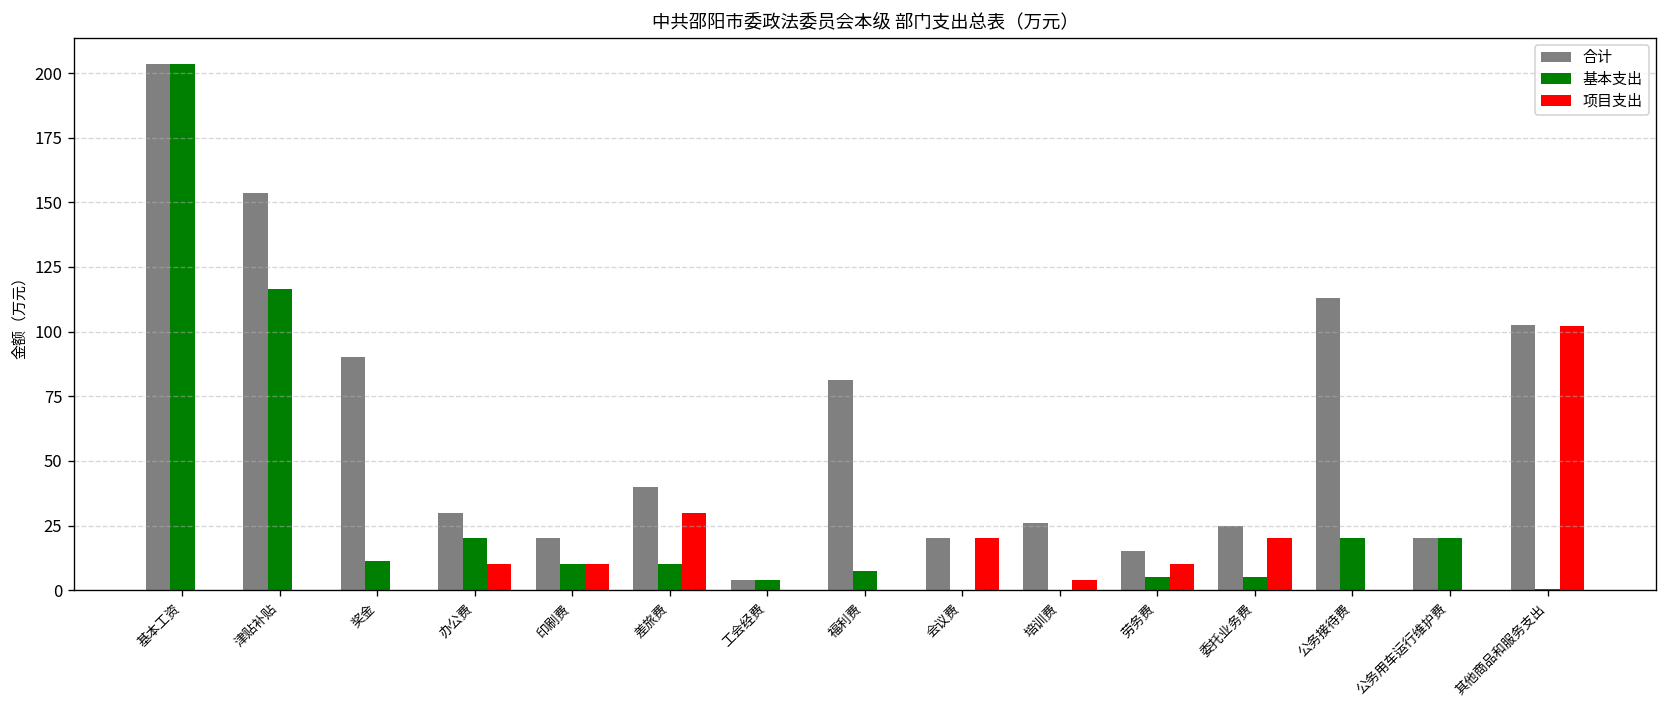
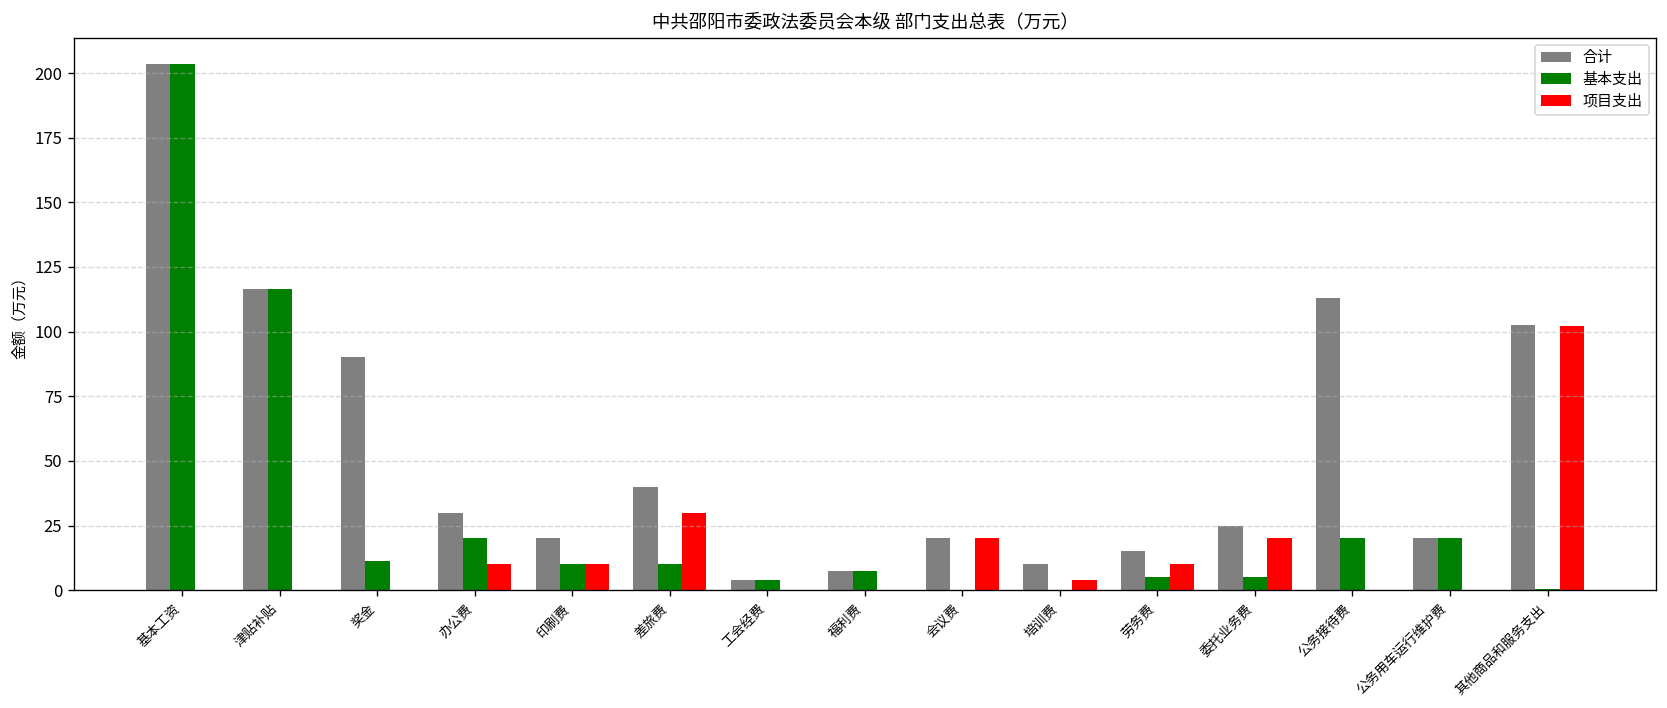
合计, 津贴补贴: 153 -> 116
合计, 福利费: 81 -> 8
合计, 培训费: 26 -> 10
